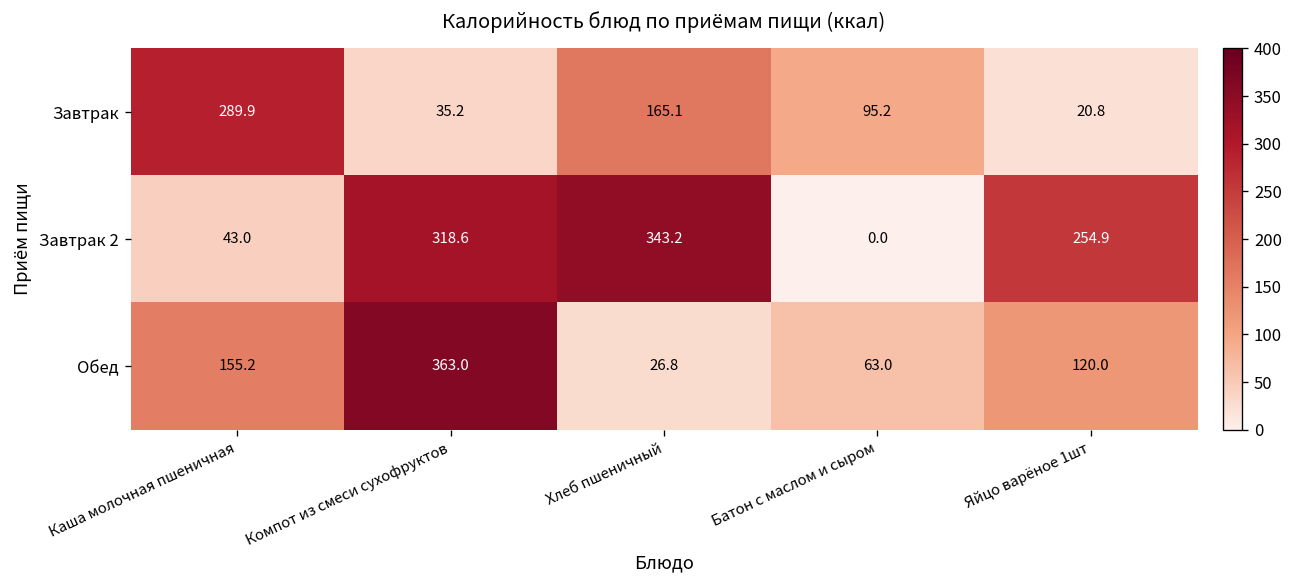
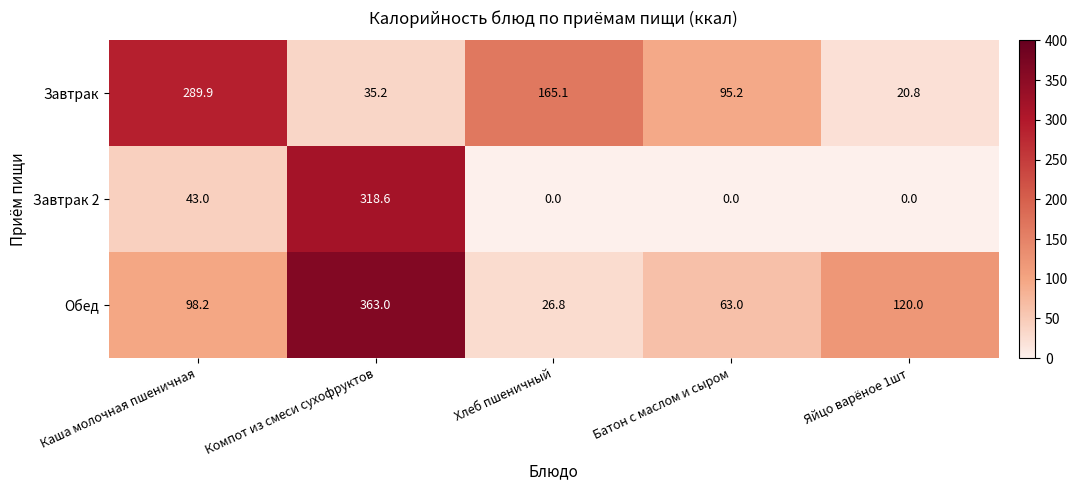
Завтрак 2, Хлеб пшеничный: 343.2 -> 0.0
Завтрак 2, Яйцо варёное 1шт: 254.9 -> 0.0
Обед, Каша молочная пшеничная: 155.2 -> 98.2
